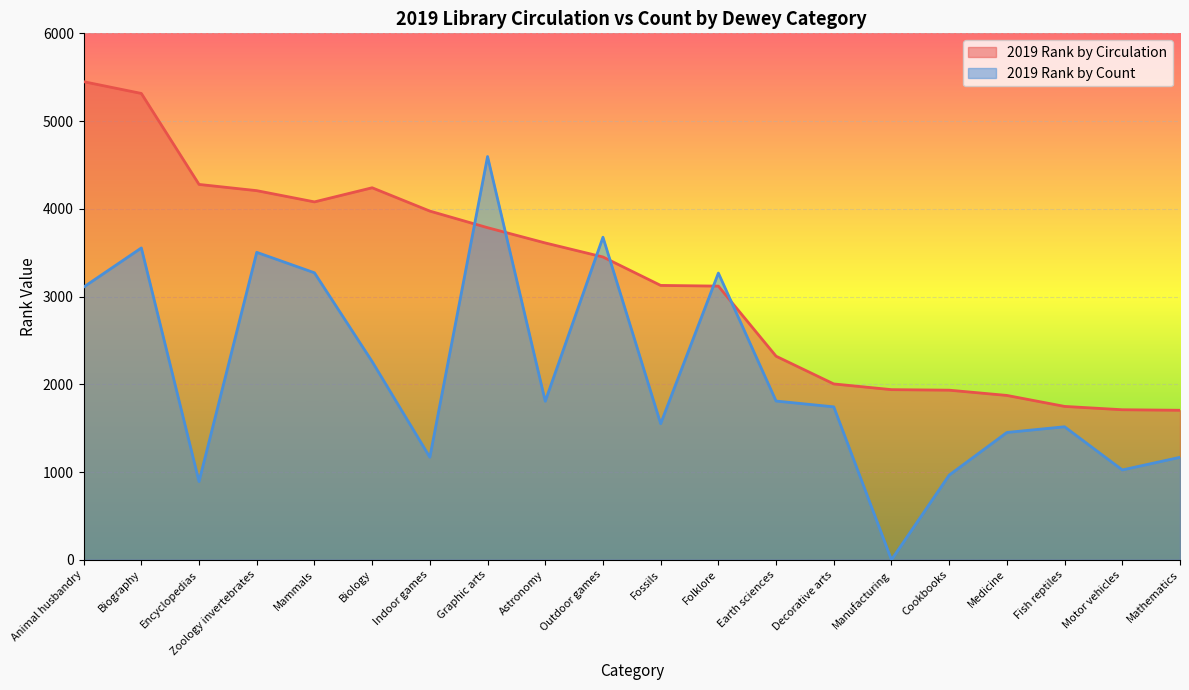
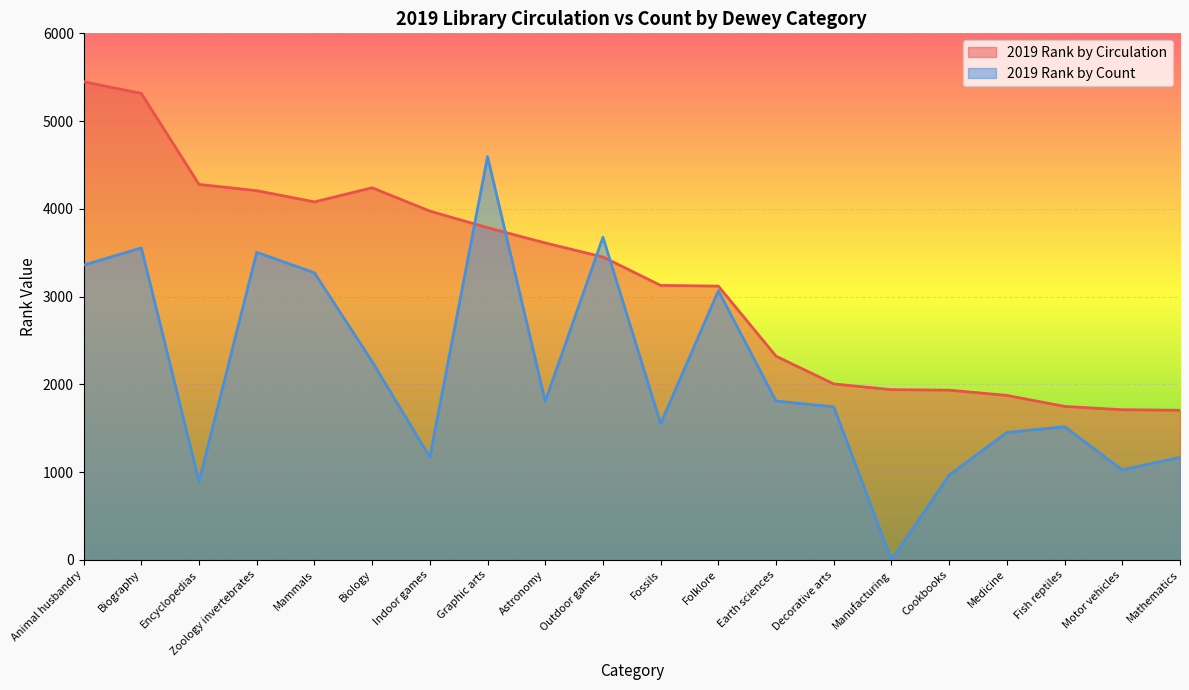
2019 Rank by Count, Animal husbandry: 3100 -> 3400
2019 Rank by Count, Folklore: 3300 -> 3100
